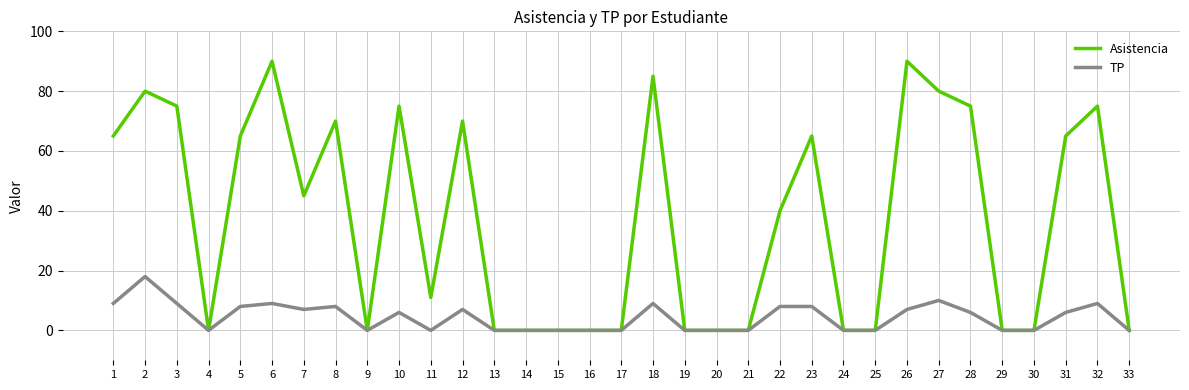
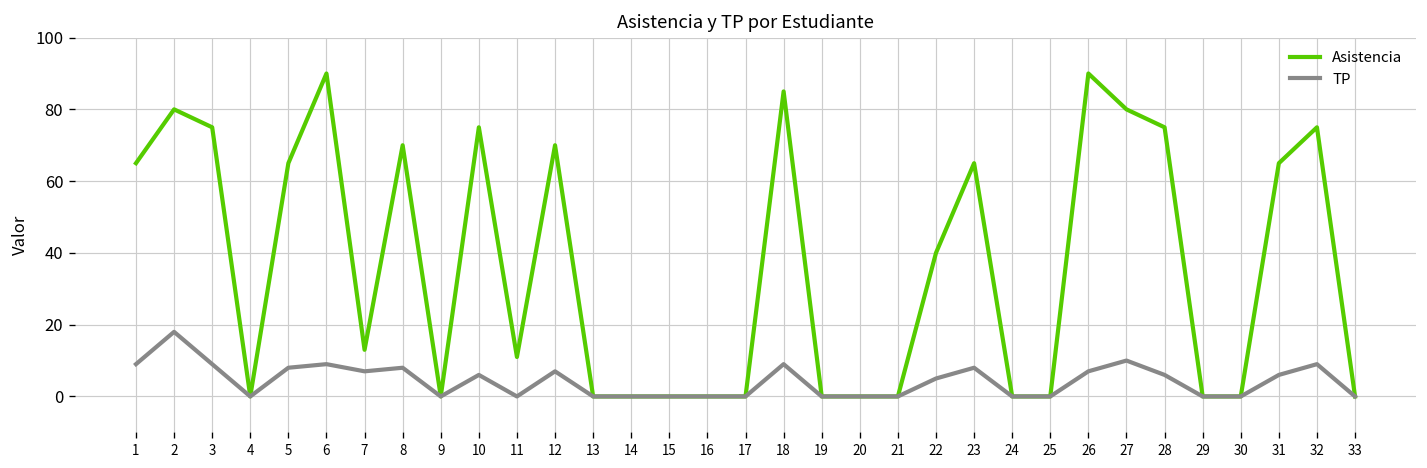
Asistencia, 7: 45 -> 13
TP, 22: 8 -> 5
